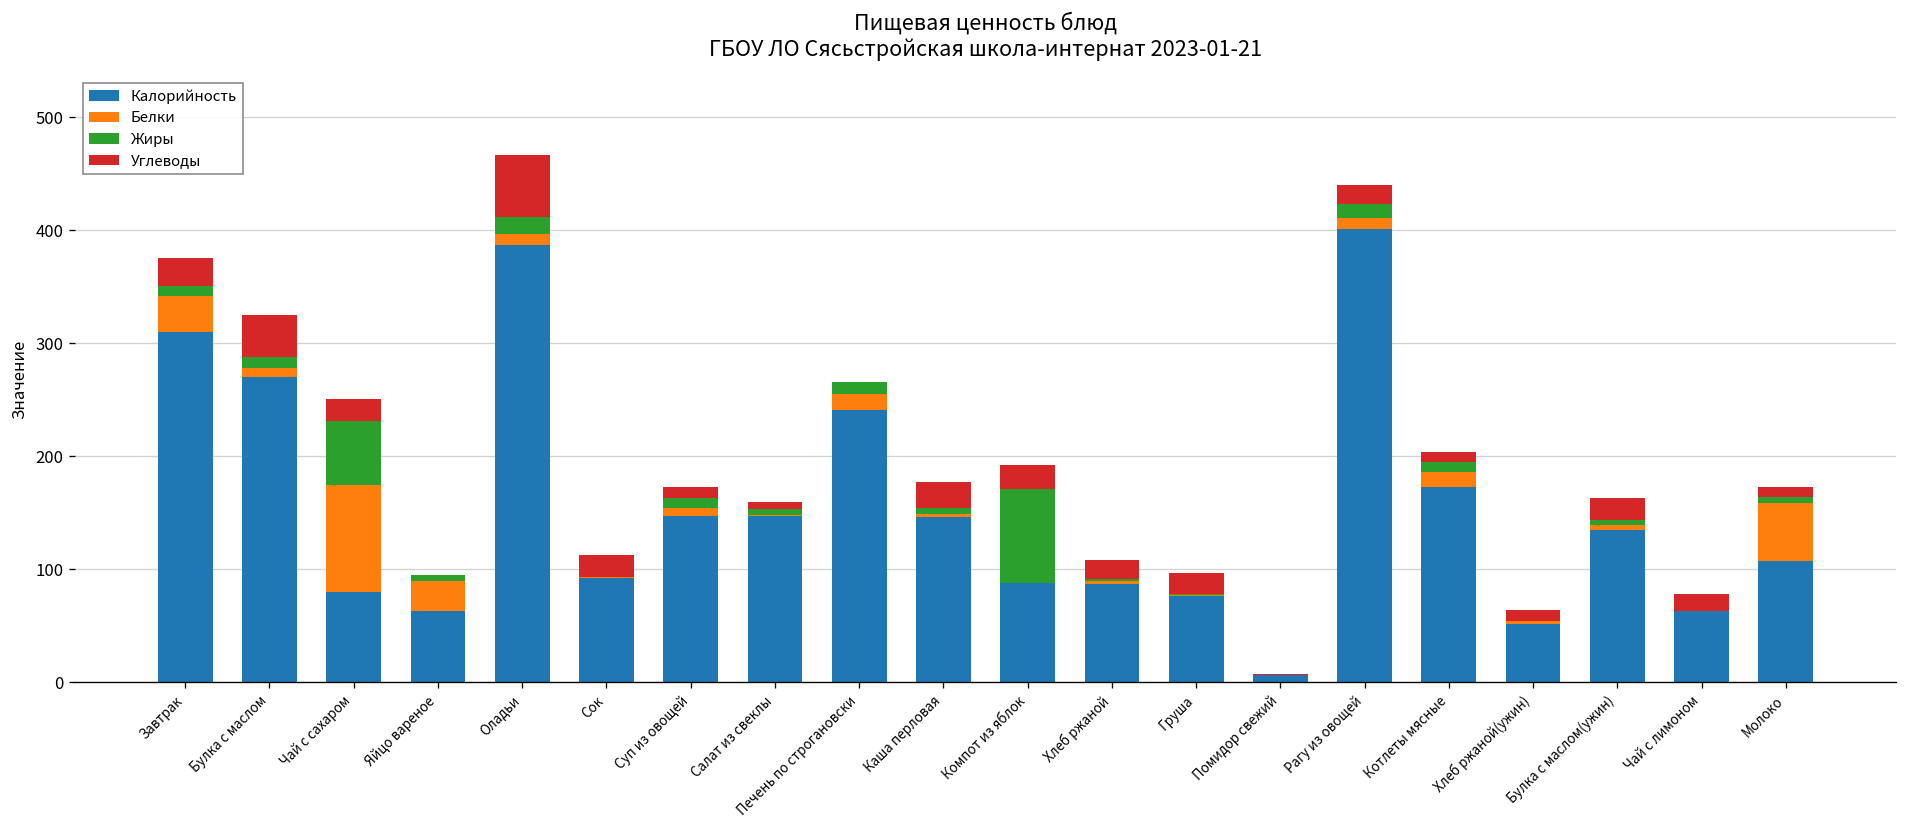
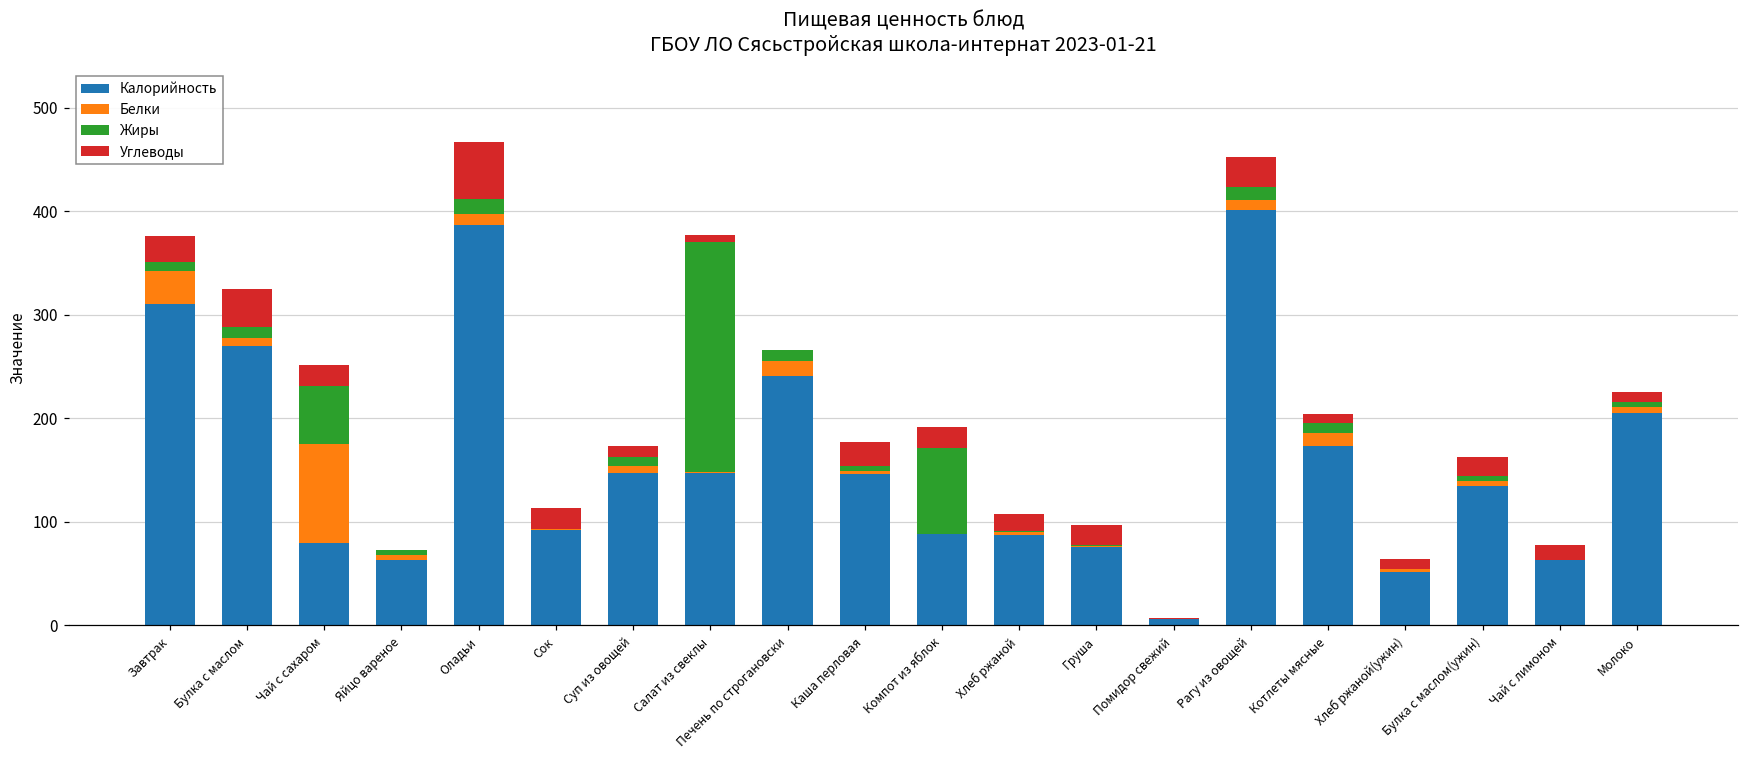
Белки, Яйцо вареное: 30 -> 10
Жиры, Салат из свеклы: 10 -> 220
Углеводы, Рагу из овощей: 20 -> 30
Калорийность, Молоко: 110 -> 210
Белки, Молоко: 50 -> 10
